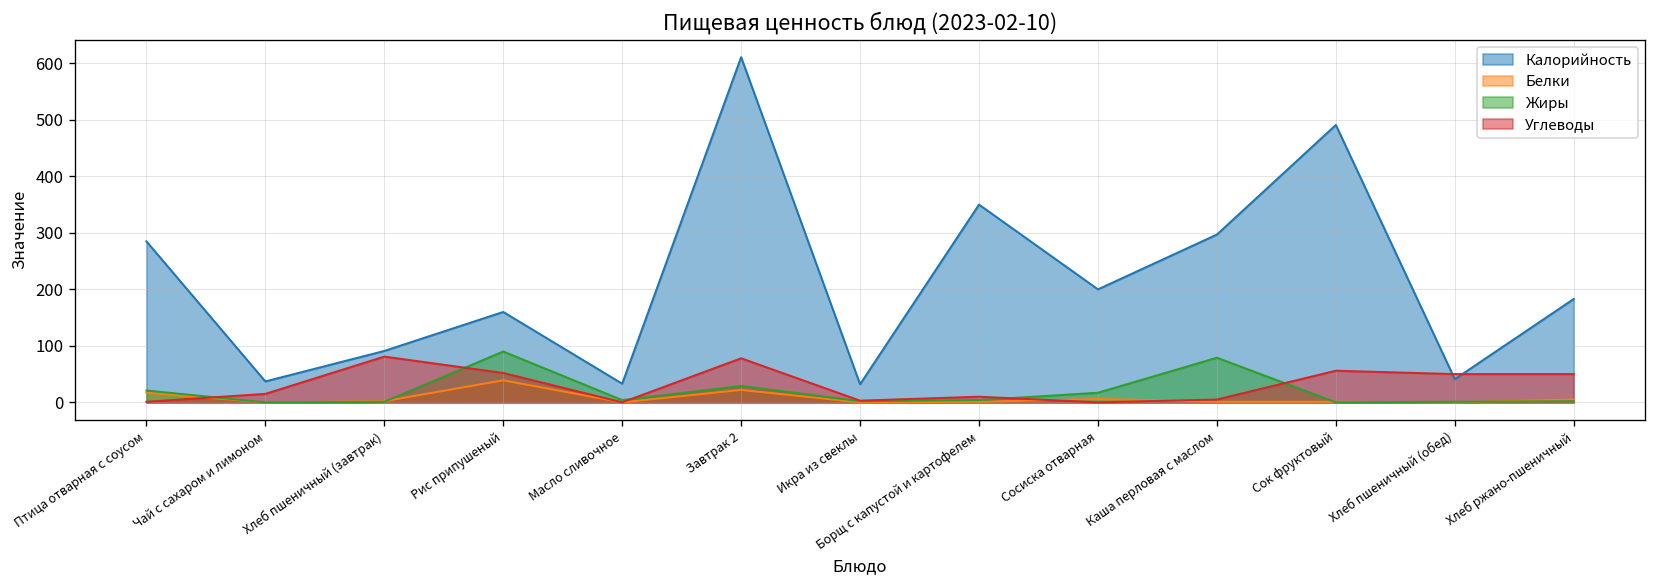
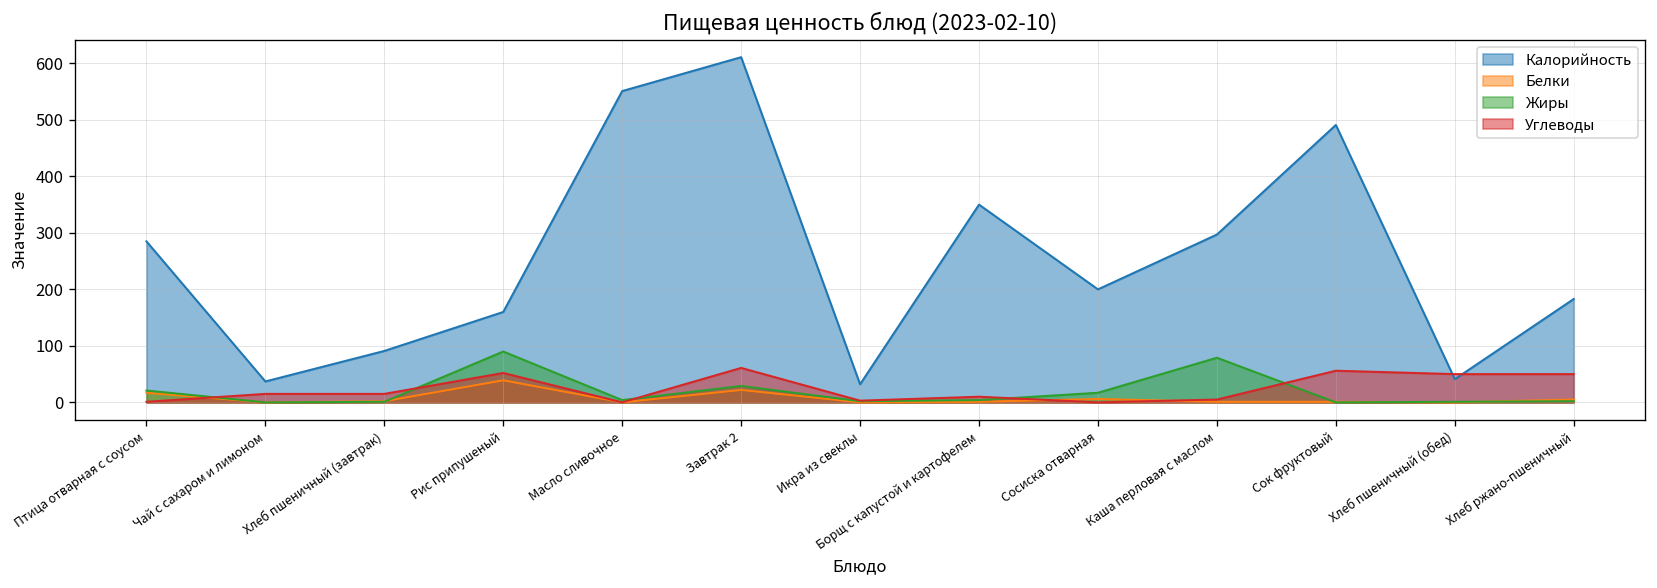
Углеводы, Хлеб пшеничный (завтрак): 80 -> 20
Калорийность, Масло сливочное: 30 -> 550
Углеводы, Завтрак 2: 80 -> 60
